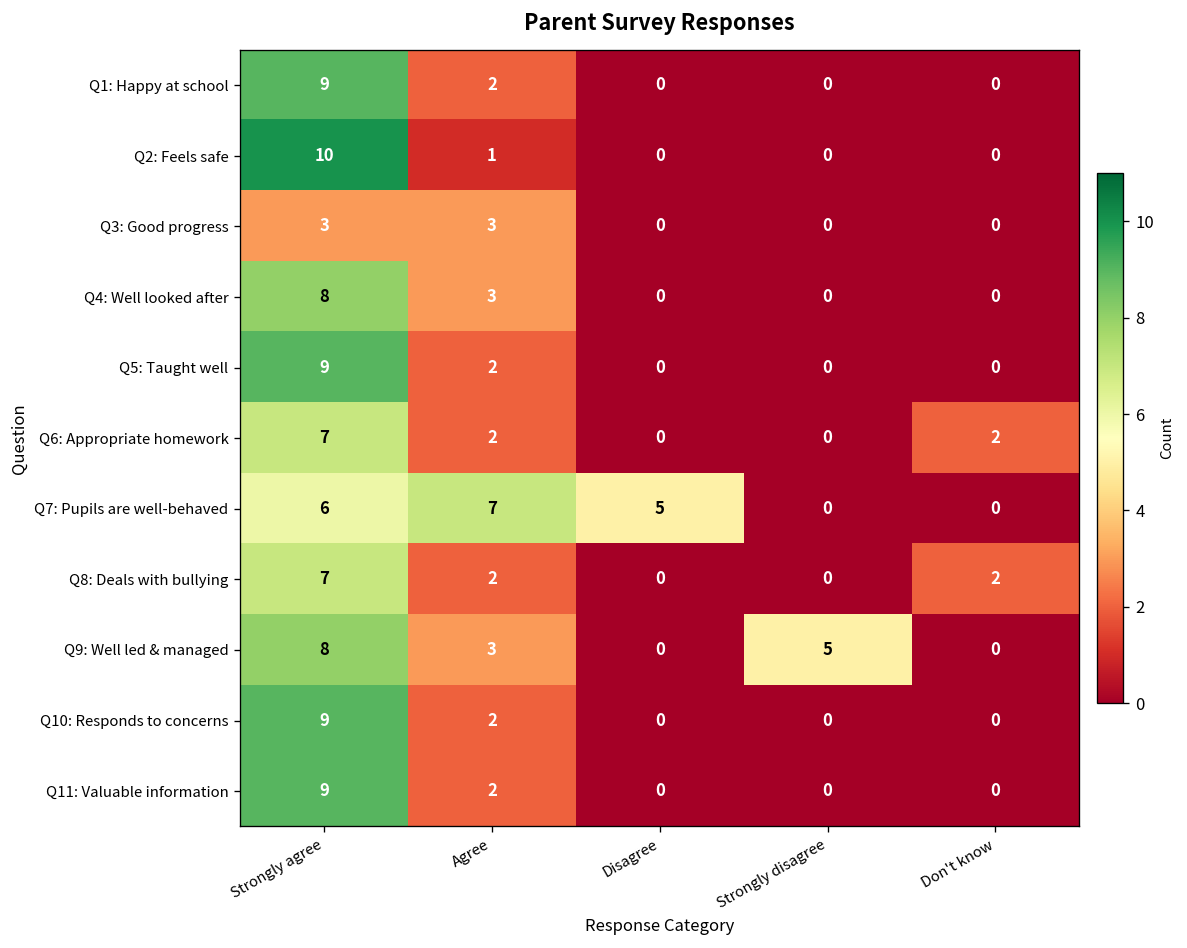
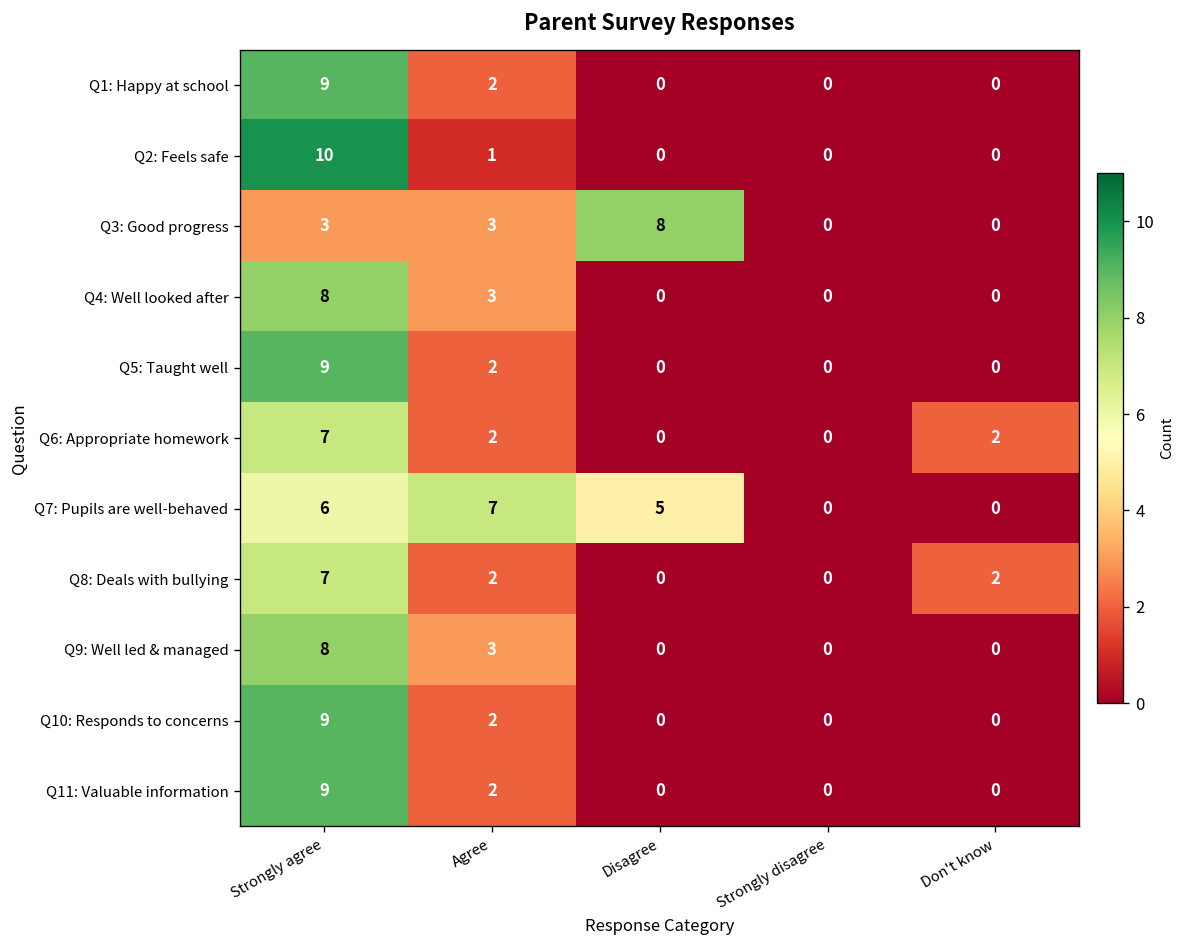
Q3: Good progress, Disagree: 0 -> 8
Q9: Well led & managed, Strongly disagree: 5 -> 0
